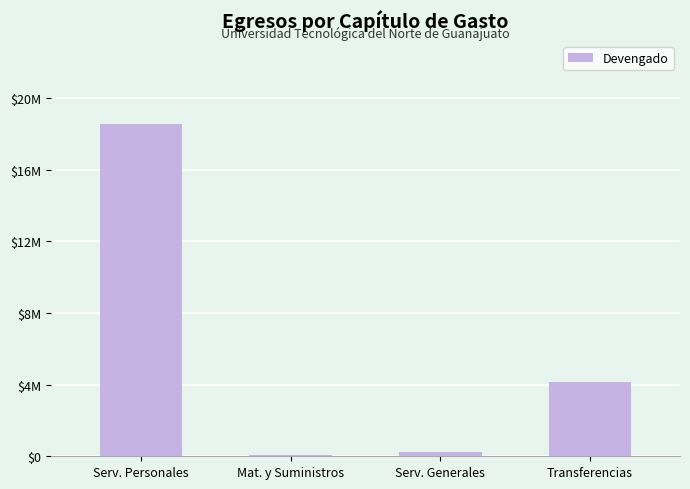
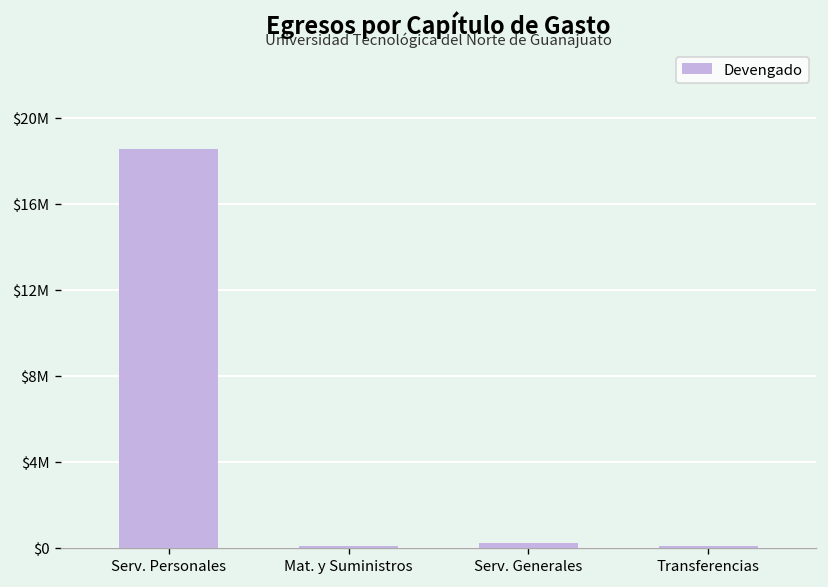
Transferencias: $4100000 -> $100000
